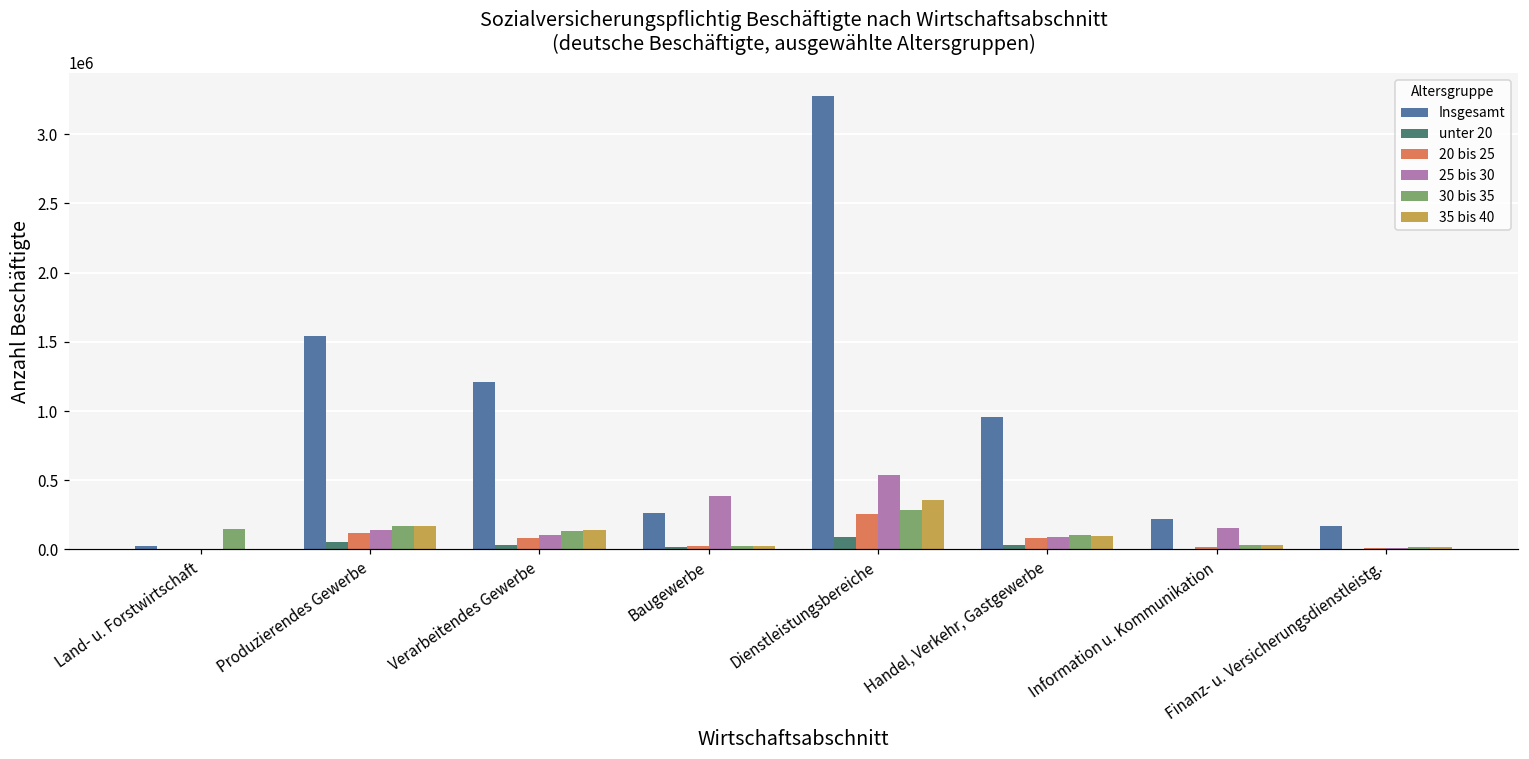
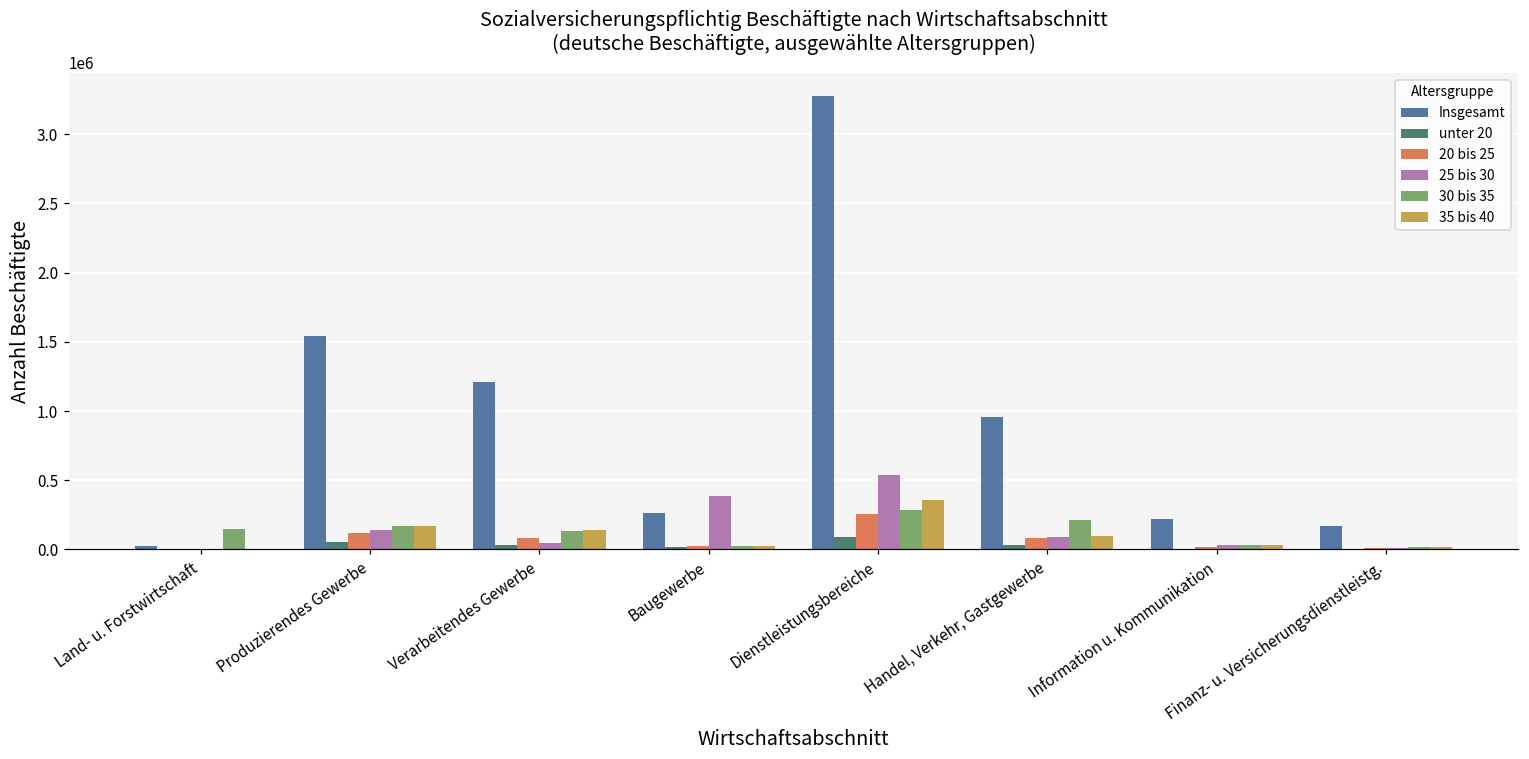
25 bis 30, Verarbeitendes Gewerbe: 110000 -> 40000
30 bis 35, Handel, Verkehr, Gastgewerbe: 100000 -> 210000
25 bis 30, Information u. Kommunikation: 160000 -> 30000
